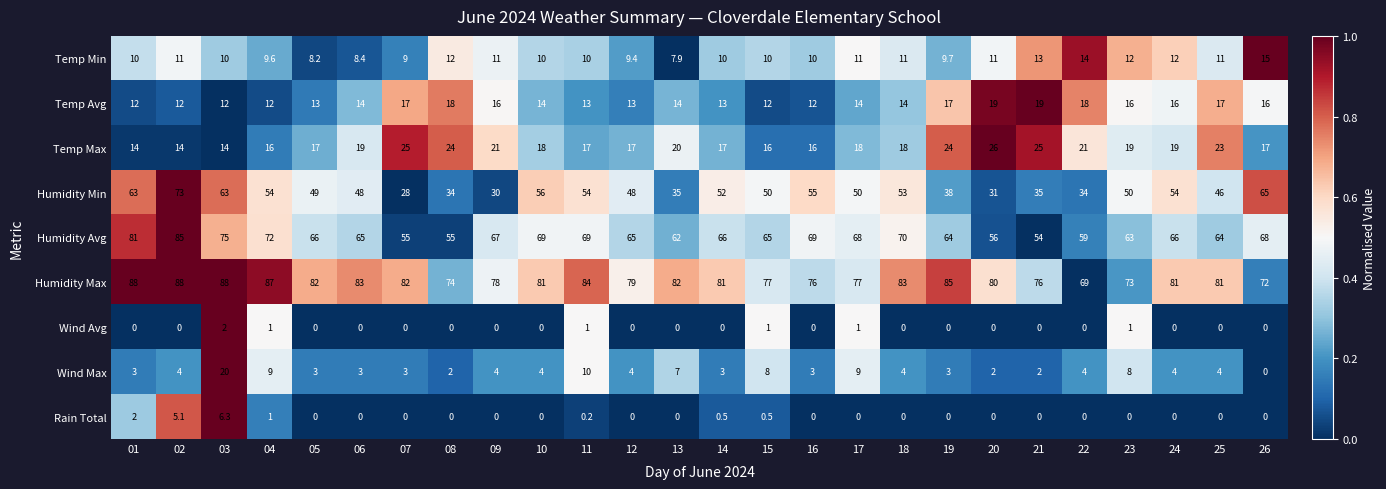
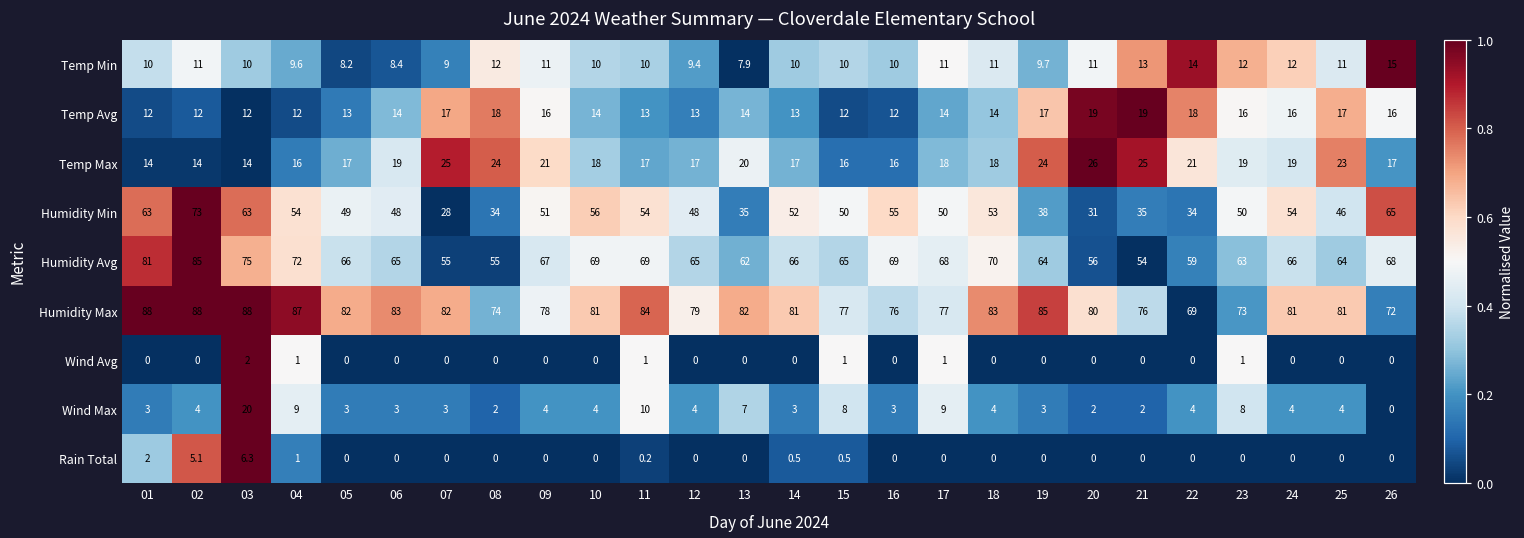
Humidity Min, 09: 30 -> 51
